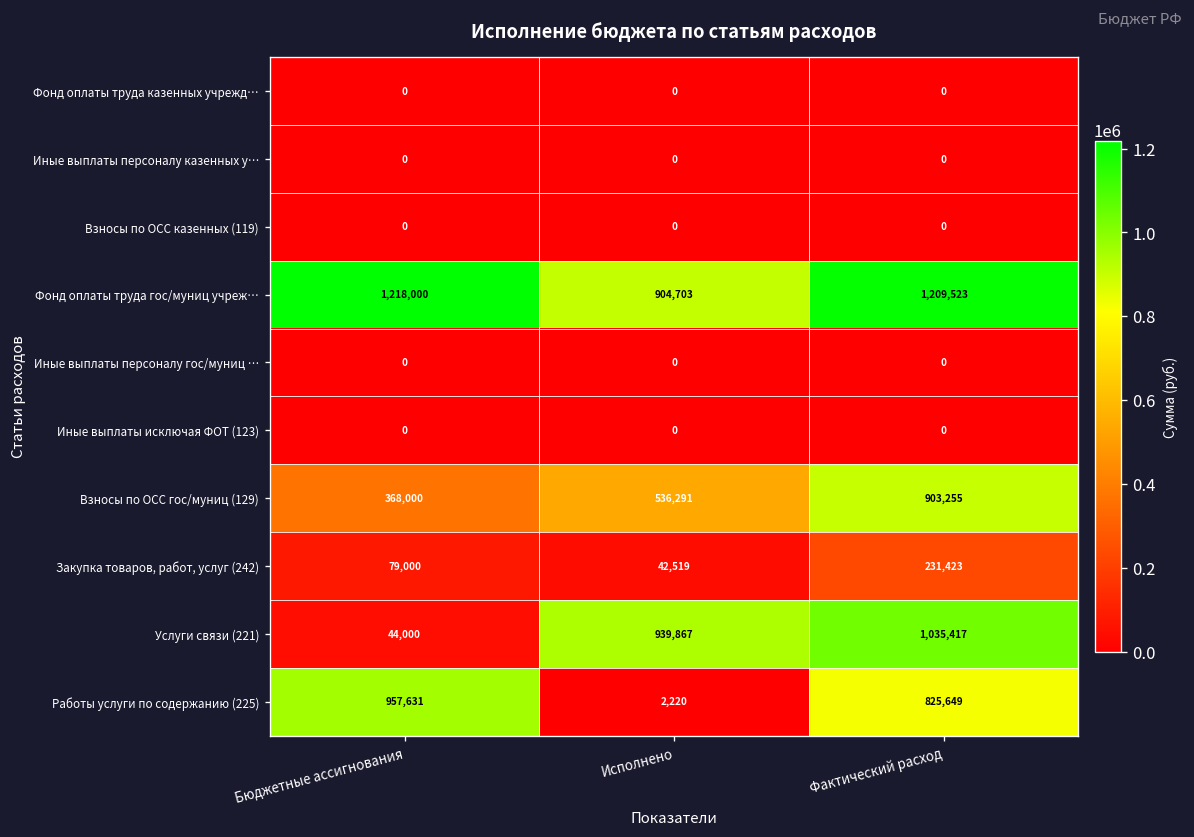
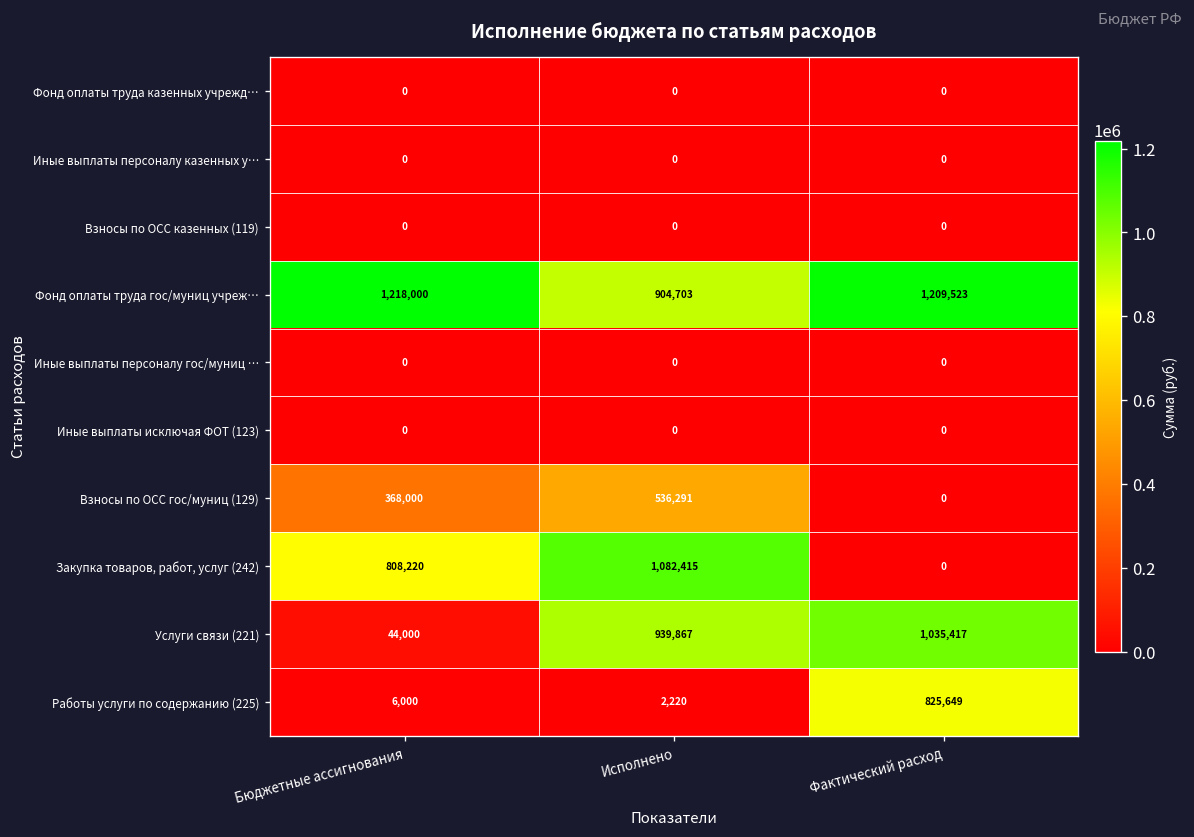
Взносы по ОСС гос/муниц (129), Фактический расход: 903,255 -> 0
Закупка товаров, работ, услуг (242), Бюджетные ассигнования: 79,000 -> 808,220
Закупка товаров, работ, услуг (242), Исполнено: 42,519 -> 1,082,415
Закупка товаров, работ, услуг (242), Фактический расход: 231,423 -> 0
Работы услуги по содержанию (225), Бюджетные ассигнования: 957,631 -> 6,000
